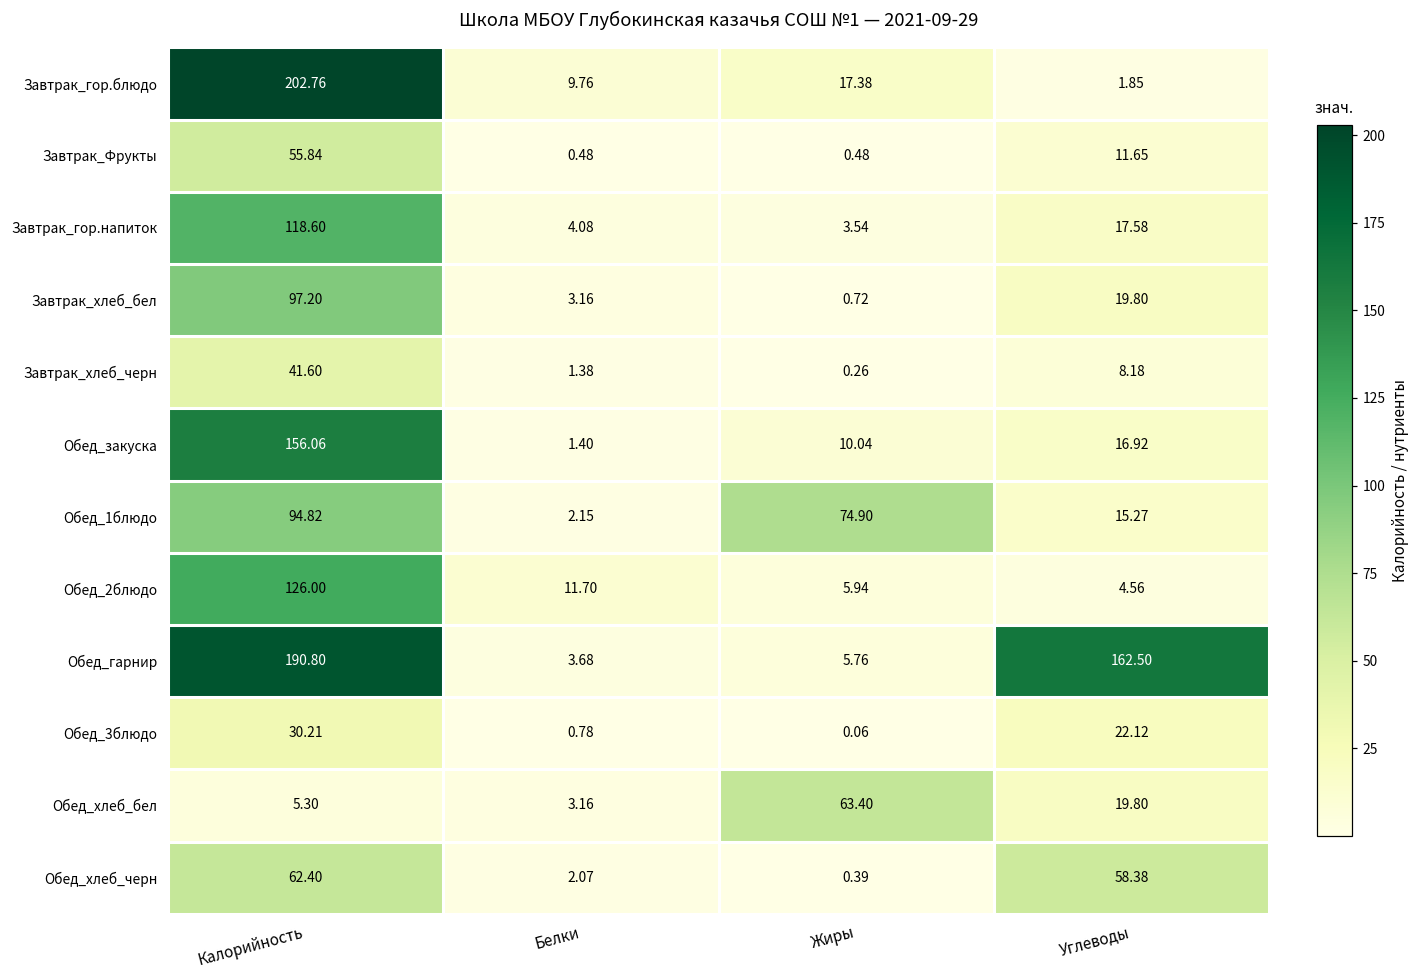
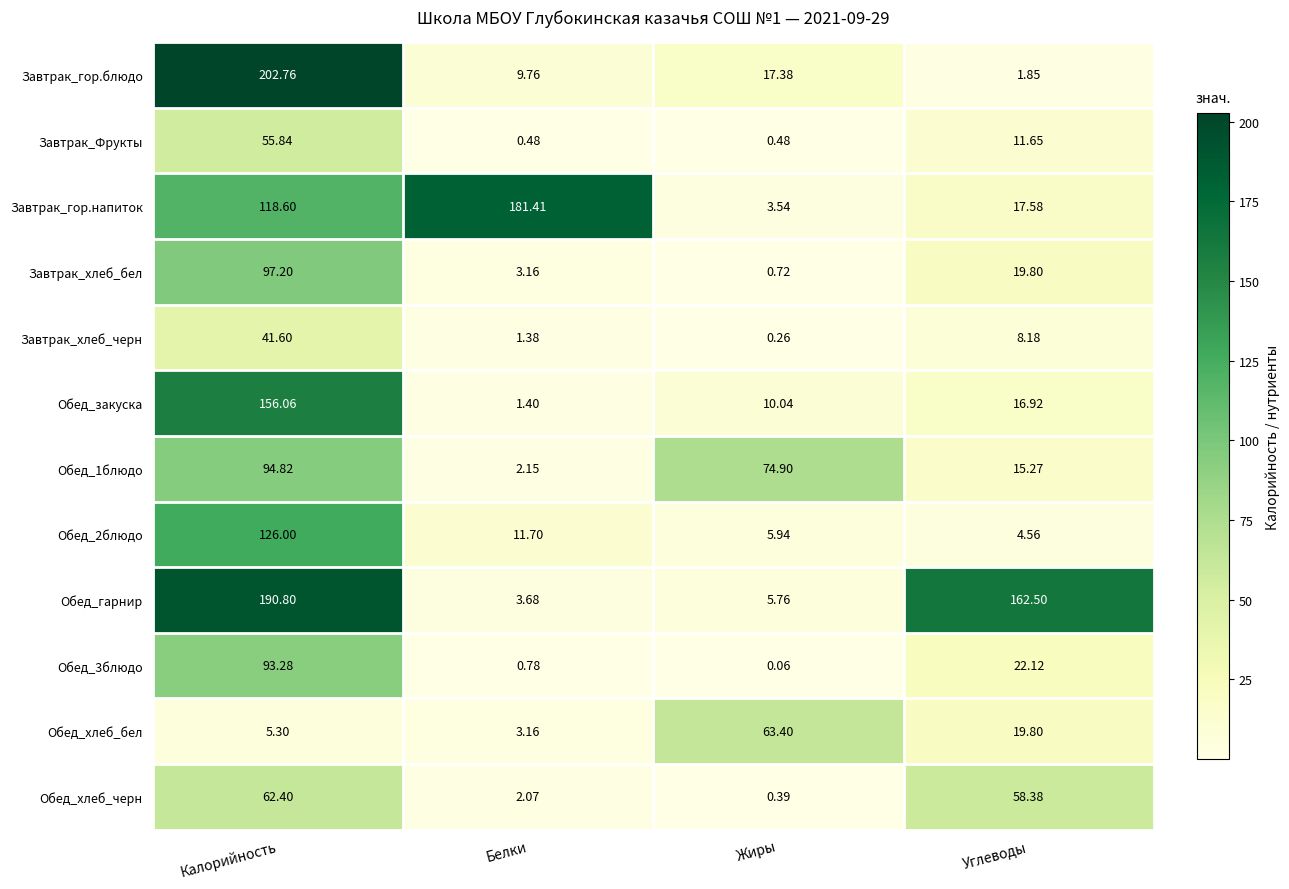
Завтрак_гор.напиток, Белки: 4.08 -> 181.41
Обед_3блюдо, Калорийность: 30.21 -> 93.28
